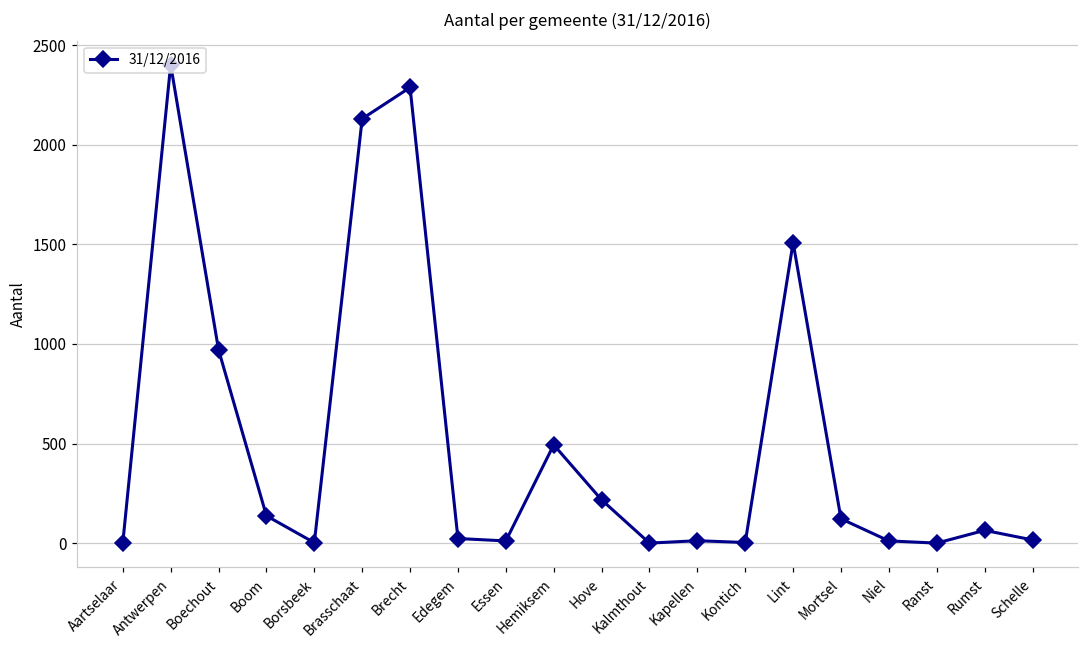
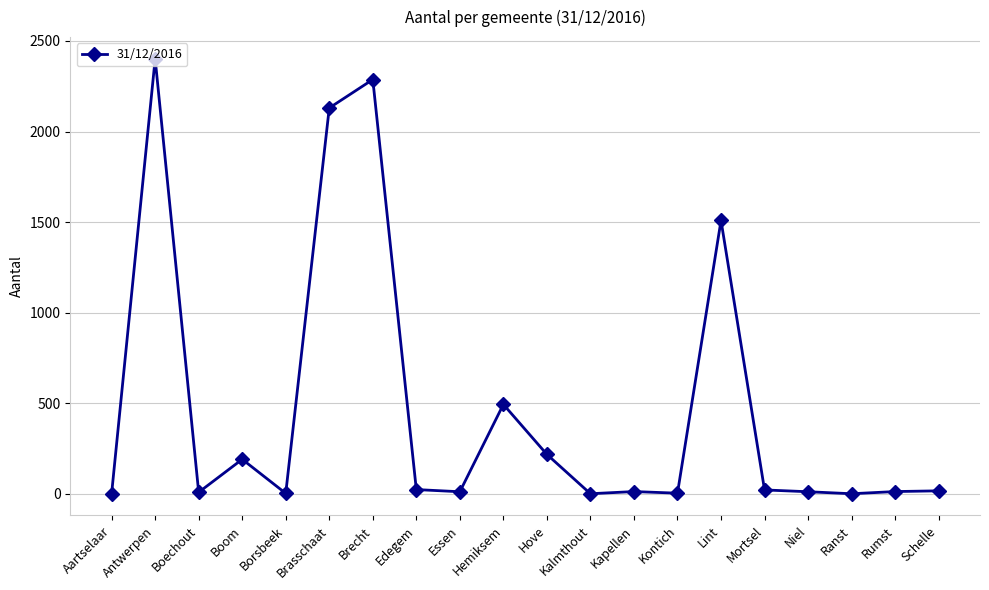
Boechout: 970 -> 10
Boom: 140 -> 190
Mortsel: 120 -> 20
Rumst: 70 -> 10
